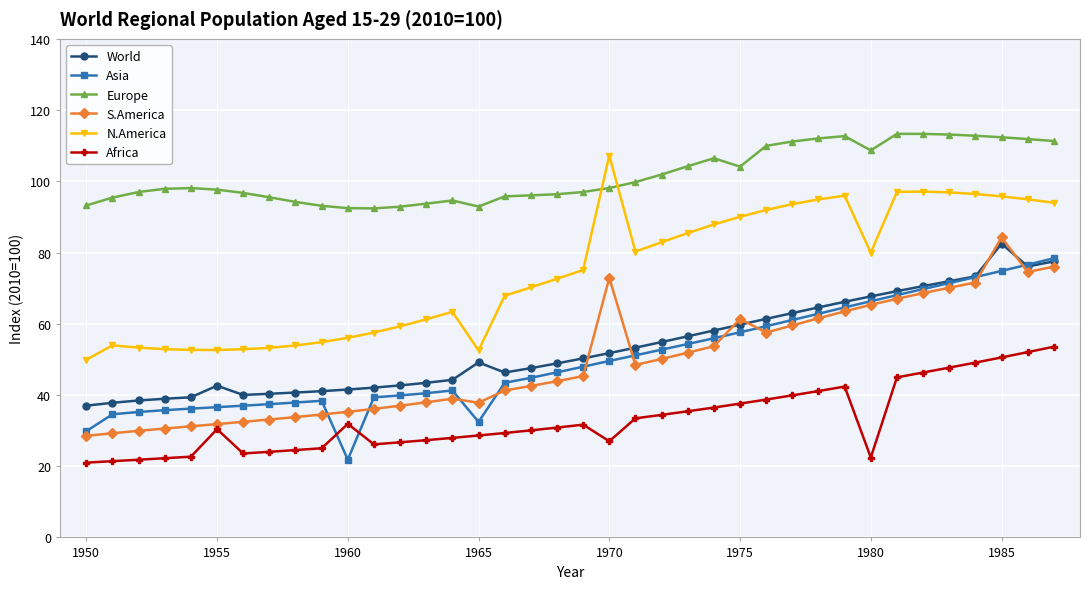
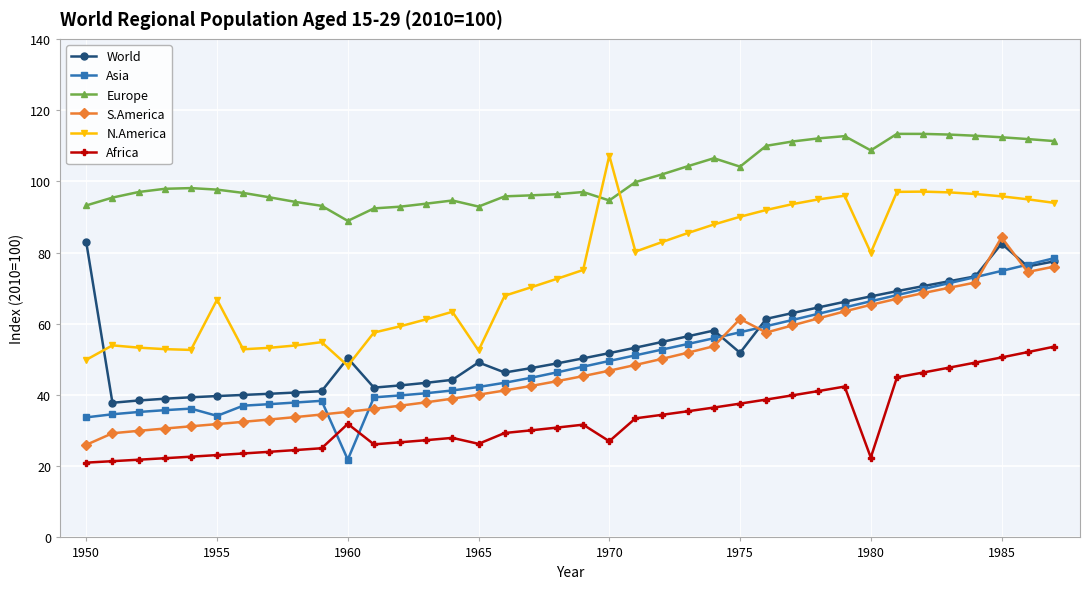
World, 1950: 37 -> 83
Asia, 1950: 30 -> 34
S.America, 1950: 29 -> 26
World, 1955: 43 -> 40
Asia, 1955: 37 -> 34
N.America, 1955: 53 -> 67
Africa, 1955: 30 -> 23
World, 1960: 42 -> 50
Europe, 1960: 92 -> 89
N.America, 1960: 56 -> 48
Asia, 1965: 32 -> 42
S.America, 1965: 38 -> 40
Africa, 1965: 29 -> 26
Europe, 1970: 98 -> 95
S.America, 1970: 73 -> 47
World, 1975: 60 -> 52
